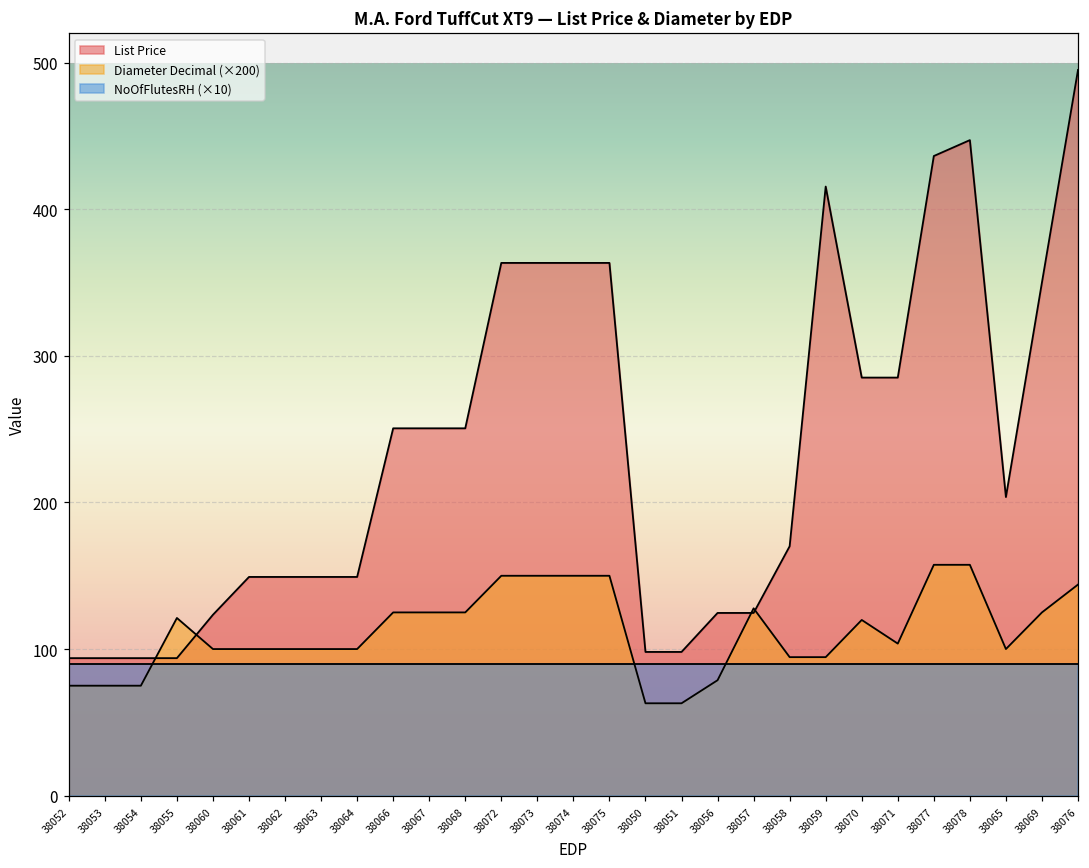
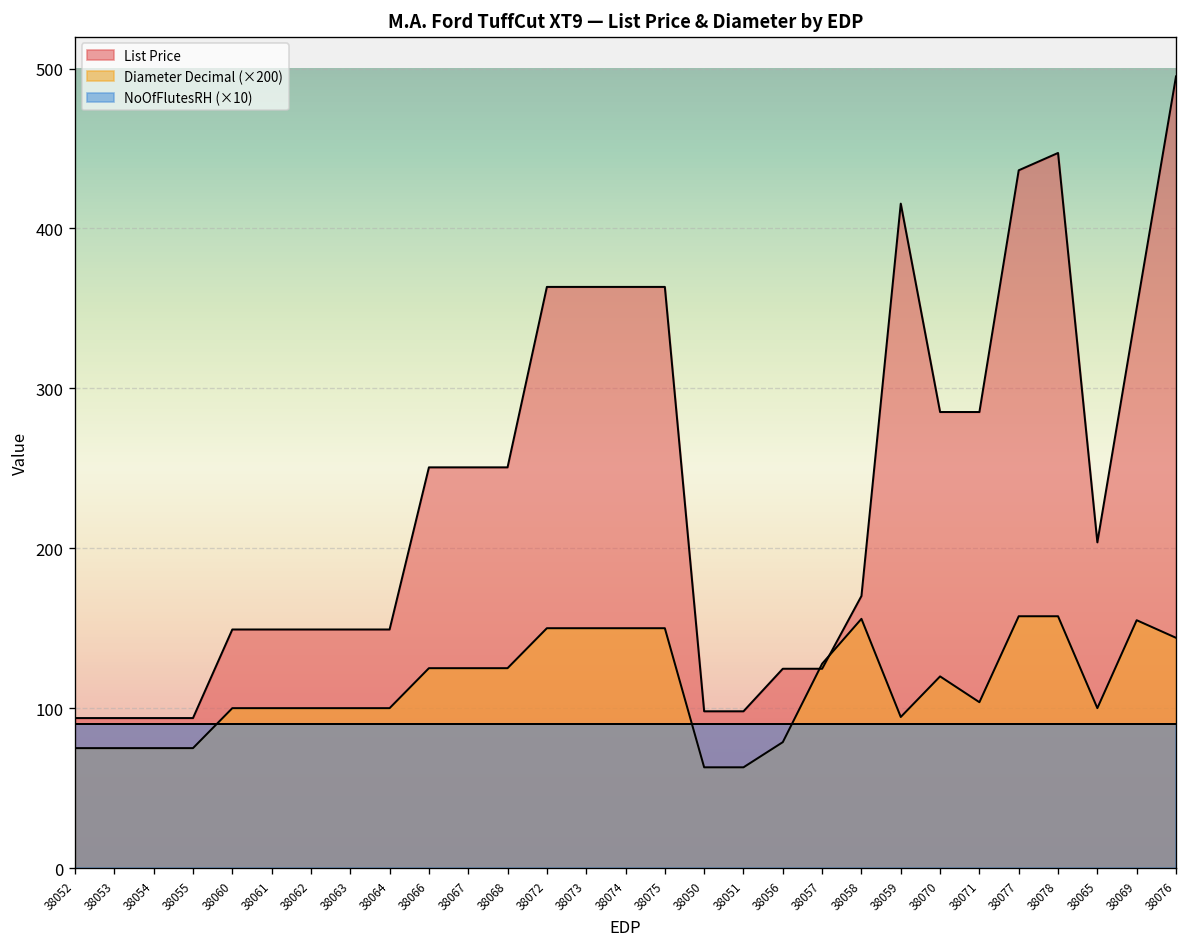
Diameter Decimal (×200), 38055: 121 -> 75
List Price, 38060: 123 -> 149
Diameter Decimal (×200), 38058: 94 -> 156
Diameter Decimal (×200), 38069: 125 -> 155
